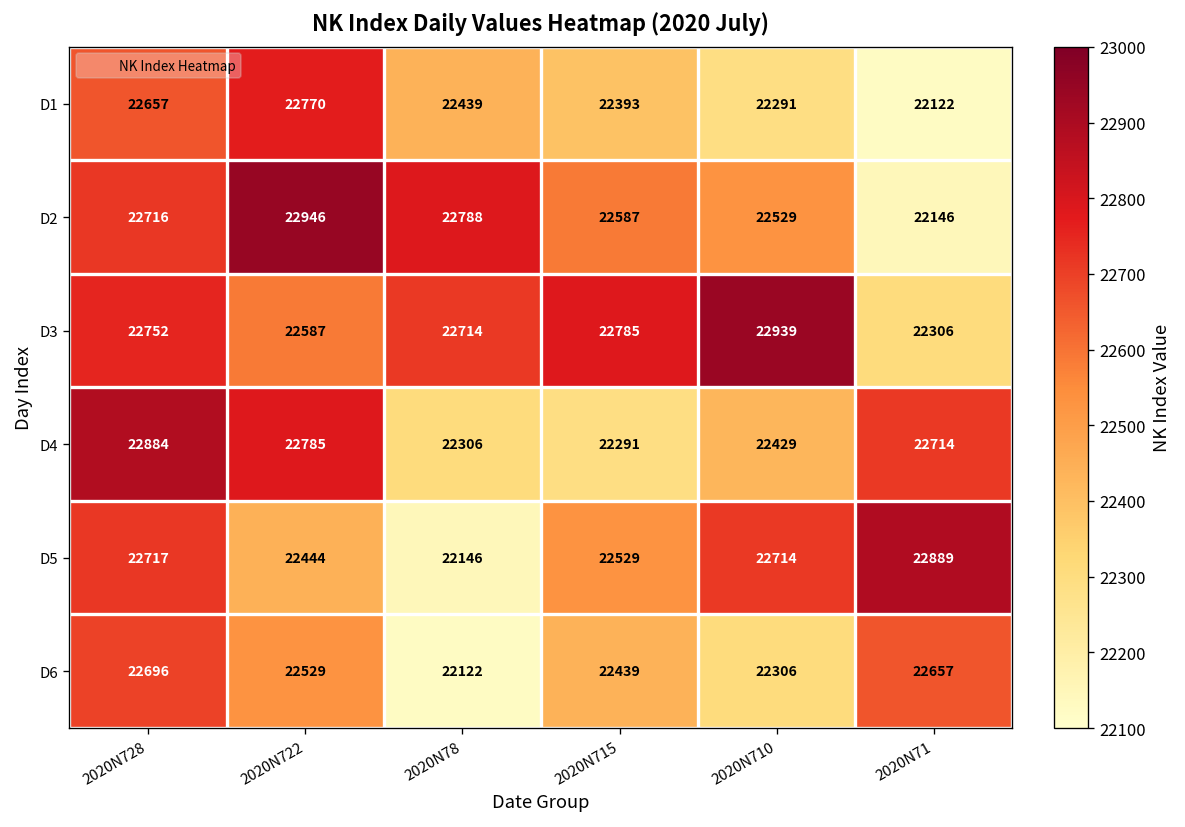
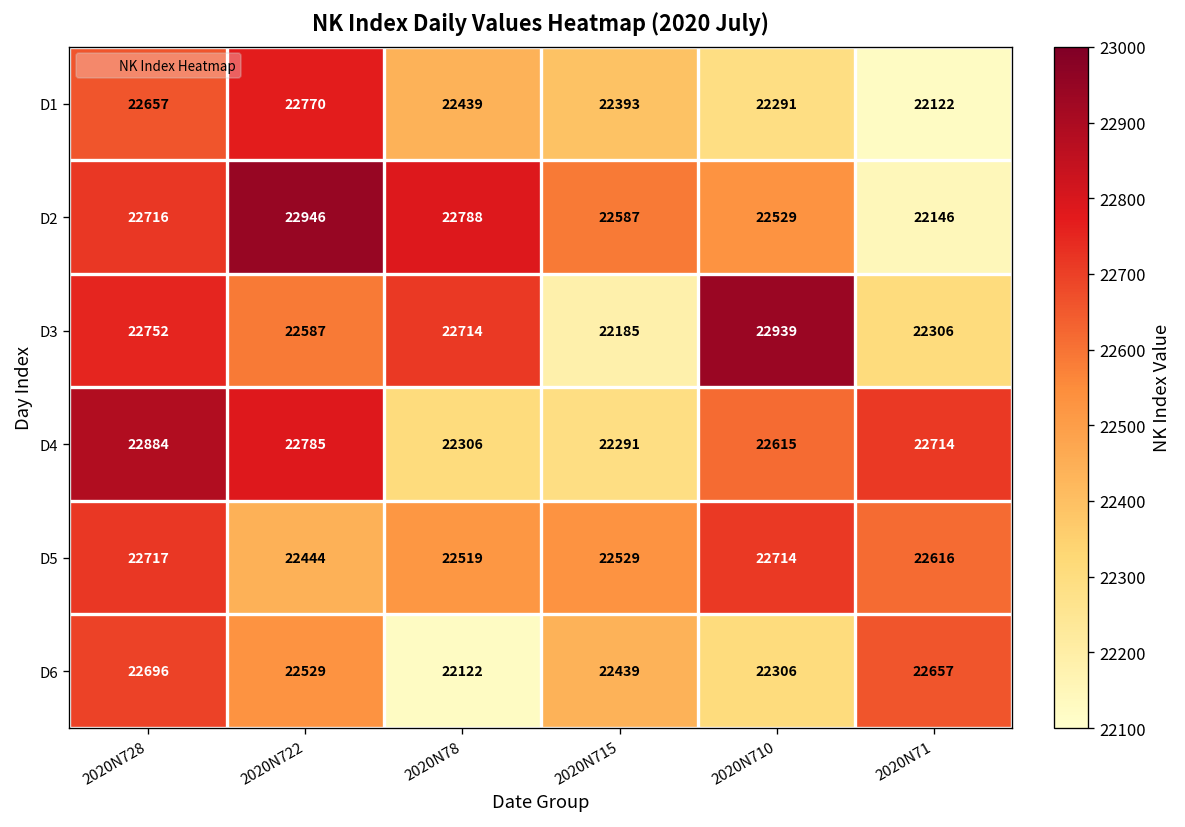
D3, 2020N715: 22785 -> 22185
D4, 2020N710: 22429 -> 22615
D5, 2020N78: 22146 -> 22519
D5, 2020N71: 22889 -> 22616
